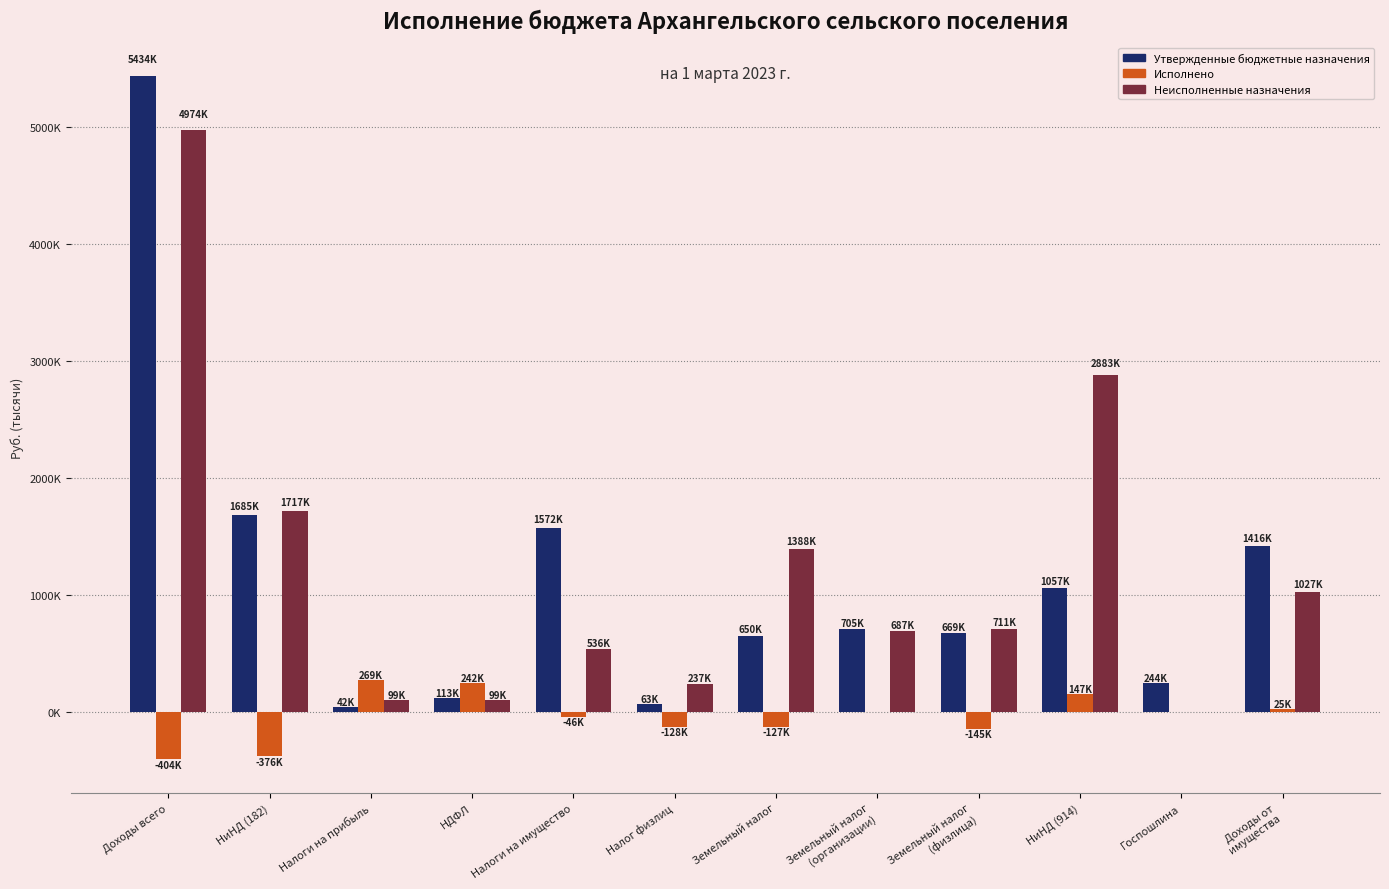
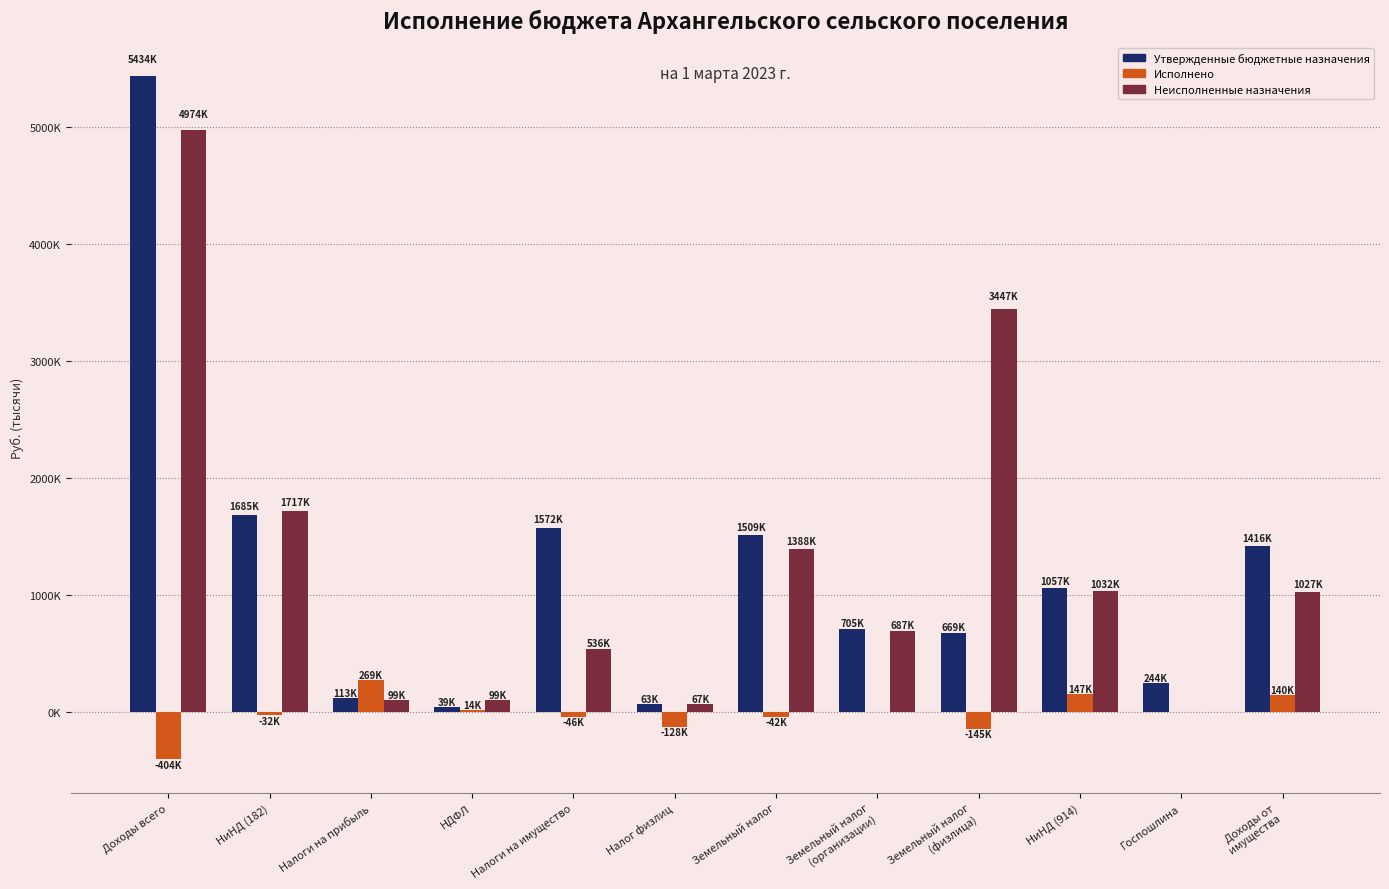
Исполнено, НиНД (182): -376K -> -32K
Утвержденные бюджетные назначения, Налоги на прибыль: 42K -> 113K
Утвержденные бюджетные назначения, НДФЛ: 113K -> 39K
Исполнено, НДФЛ: 242K -> 14K
Неисполненные назначения, Налог физлиц: 237K -> 67K
Утвержденные бюджетные назначения, Земельный налог: 650K -> 1509K
Исполнено, Земельный налог: -127K -> -42K
Неисполненные назначения, Земельный налог (физлица): 711K -> 3447K
Неисполненные назначения, НиНД (914): 2883K -> 1032K
Исполнено, Доходы от имущества: 25K -> 140K
